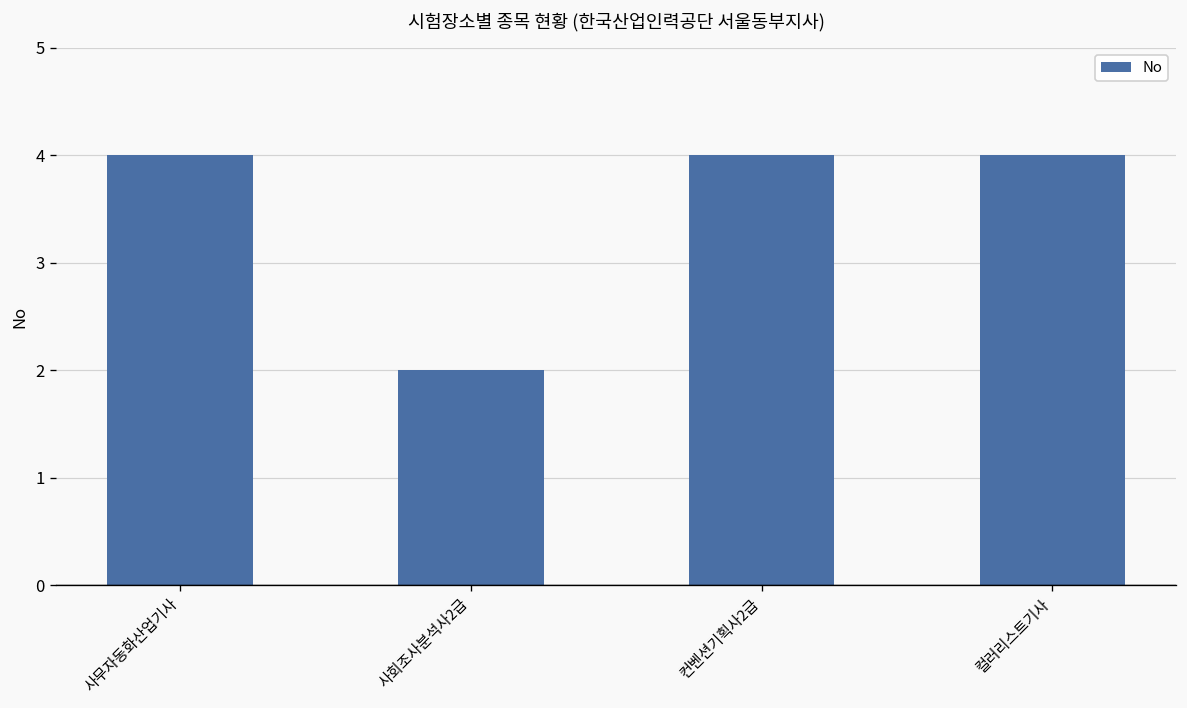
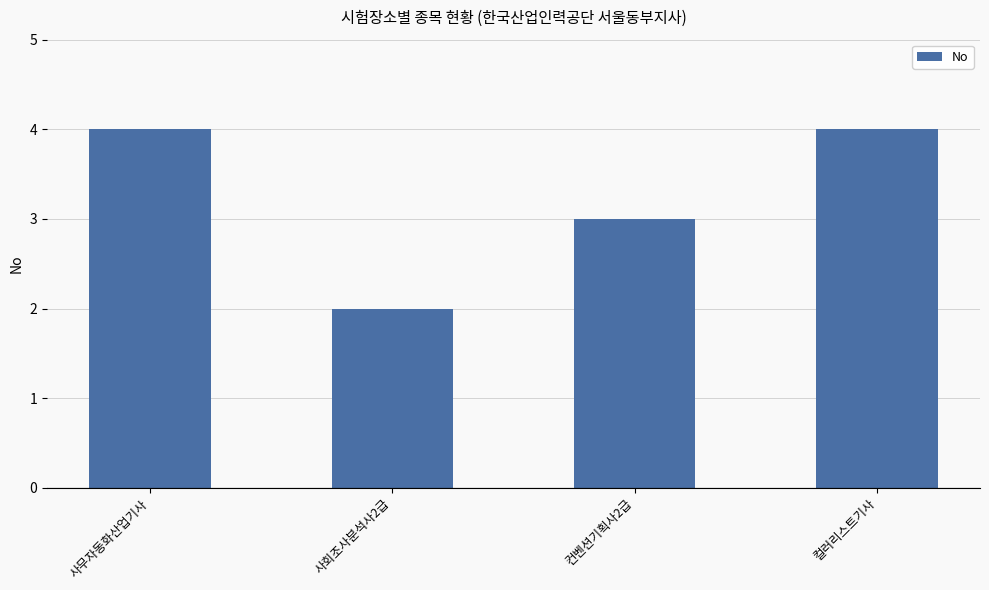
컨벤션기획사2급: 4 -> 3
